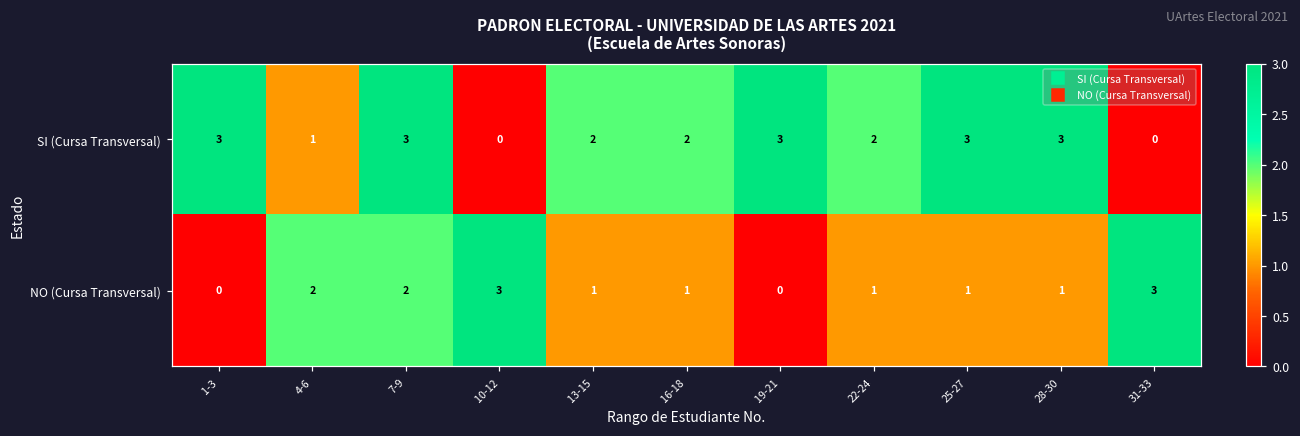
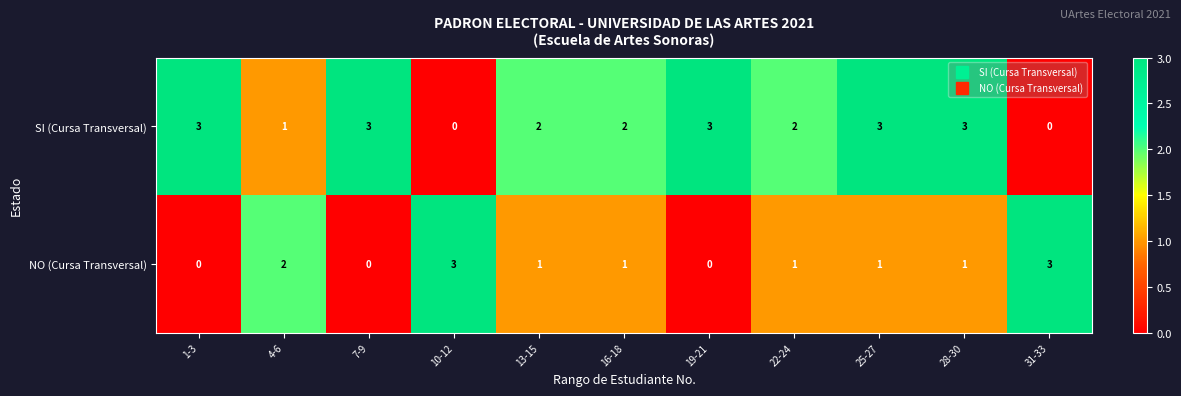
NO (Cursa Transversal), 7-9: 2 -> 0
